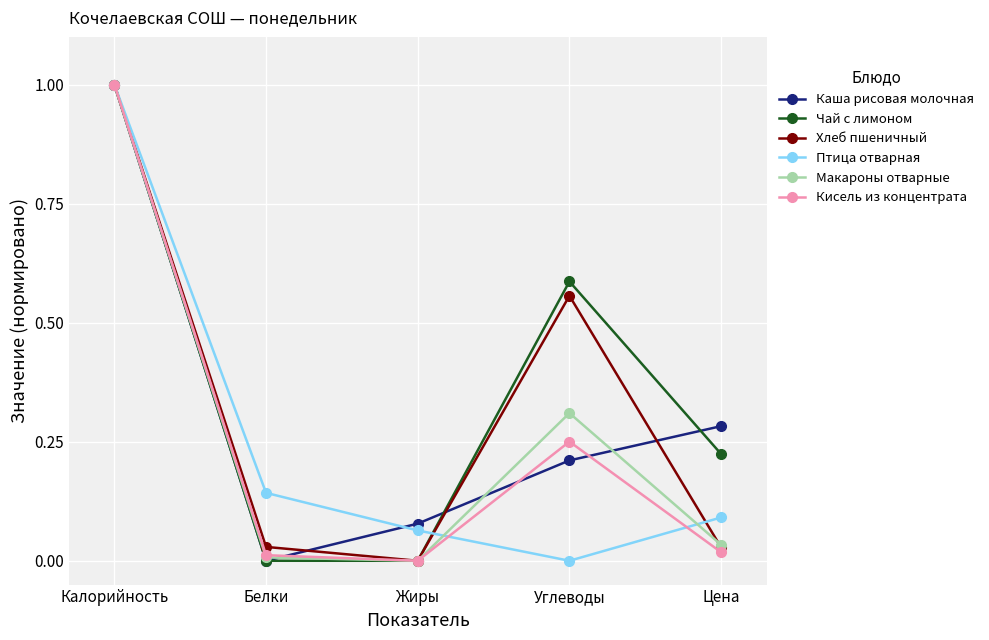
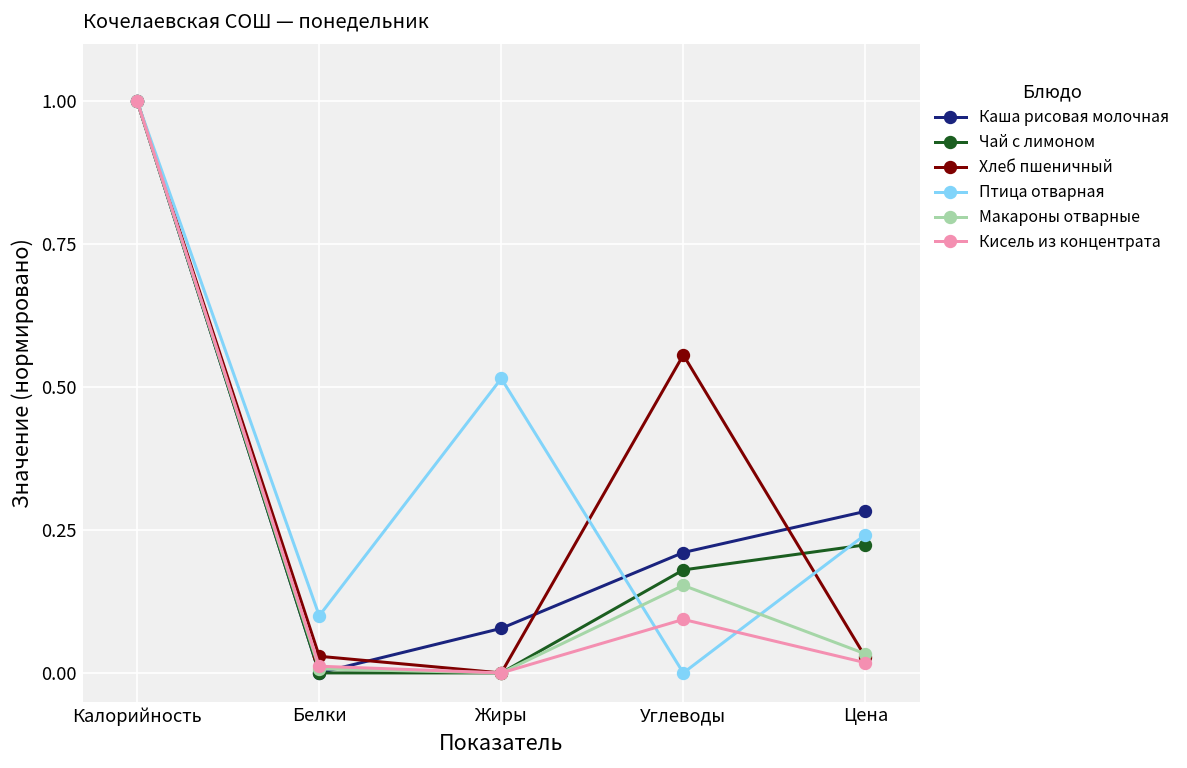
Птица отварная, Белки: 0.14 -> 0.10
Птица отварная, Жиры: 0.06 -> 0.52
Чай с лимоном, Углеводы: 0.59 -> 0.18
Макароны отварные, Углеводы: 0.31 -> 0.15
Кисель из концентрата, Углеводы: 0.25 -> 0.09
Птица отварная, Цена: 0.09 -> 0.24
